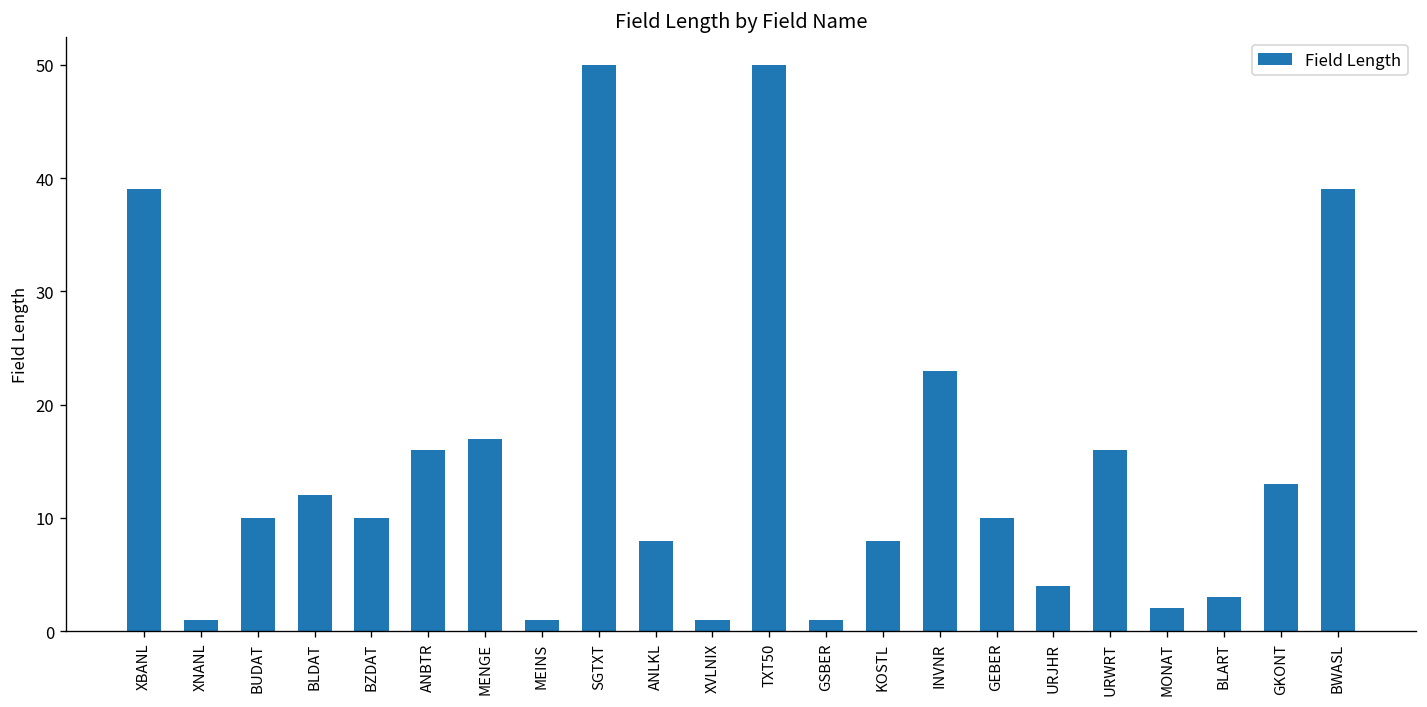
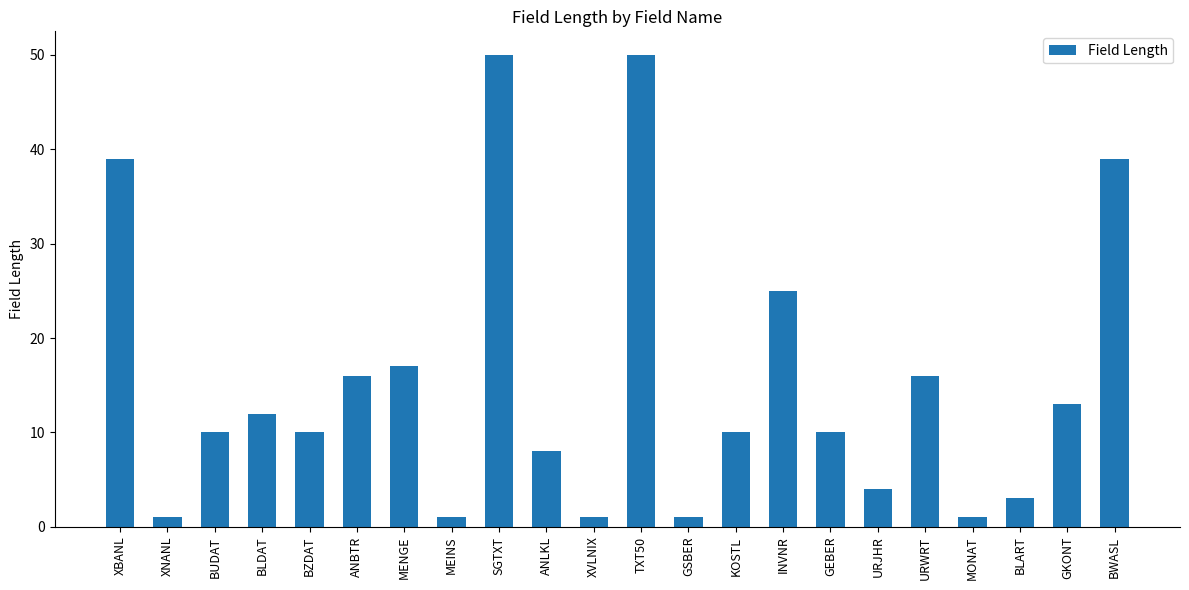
KOSTL: 8 -> 10
INVNR: 23 -> 25
MONAT: 2 -> 1
